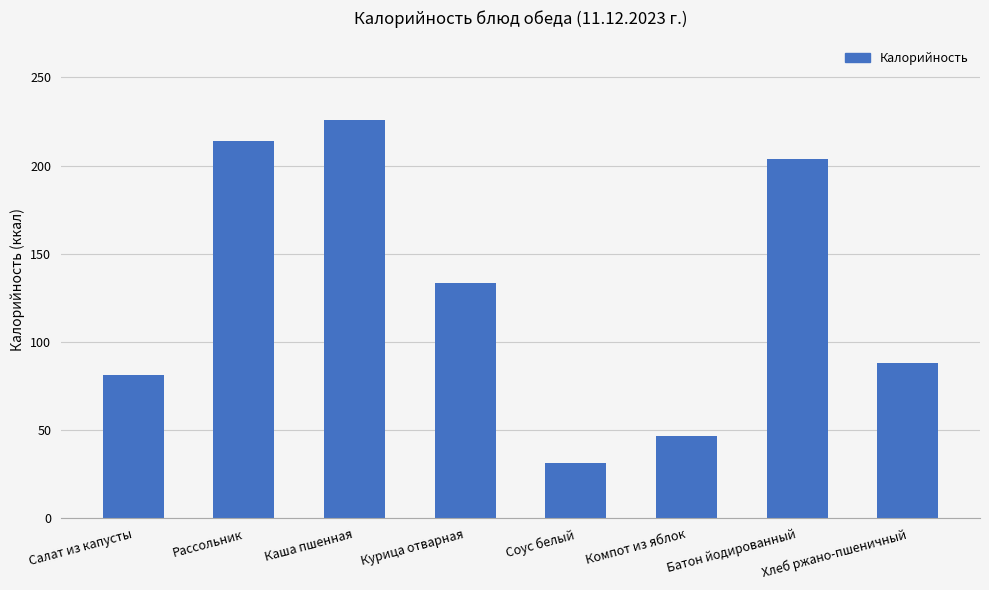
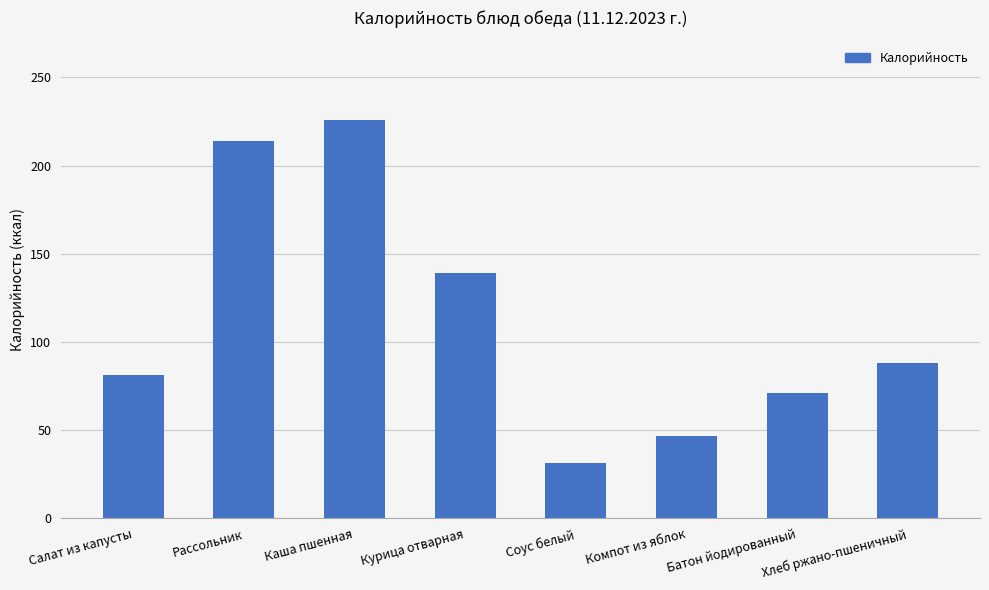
Курица отварная: 134 -> 139
Батон йодированный: 204 -> 71
